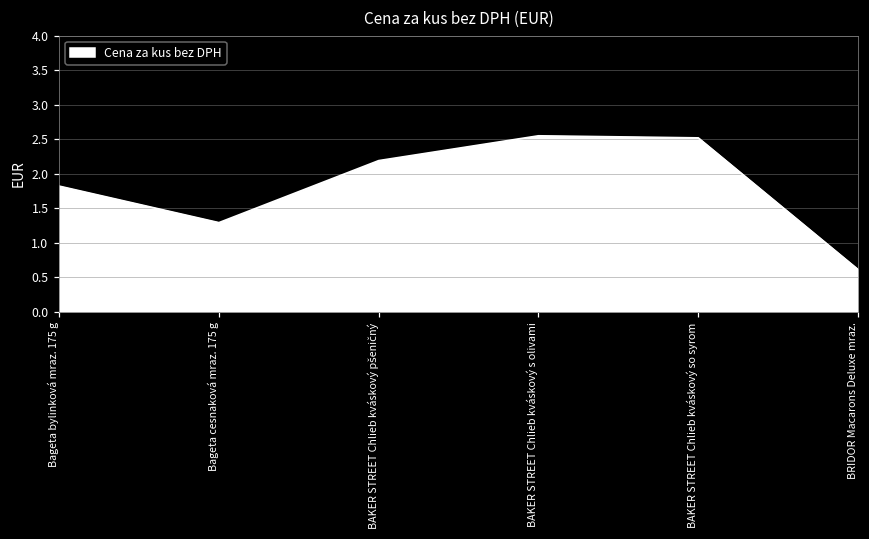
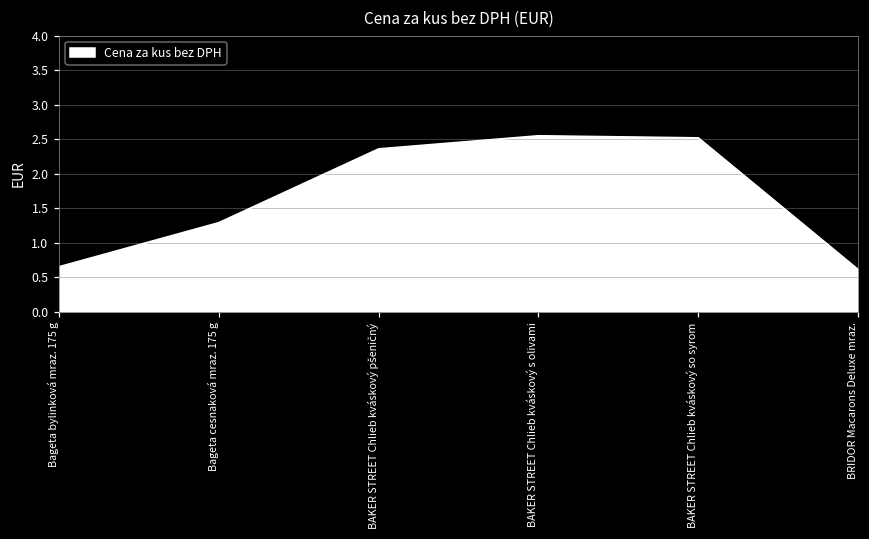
Bageta bylinková mraz. 175 g: 1.8 -> 0.7
BAKER STREET Chlieb kváskový pšeničný: 2.2 -> 2.4
